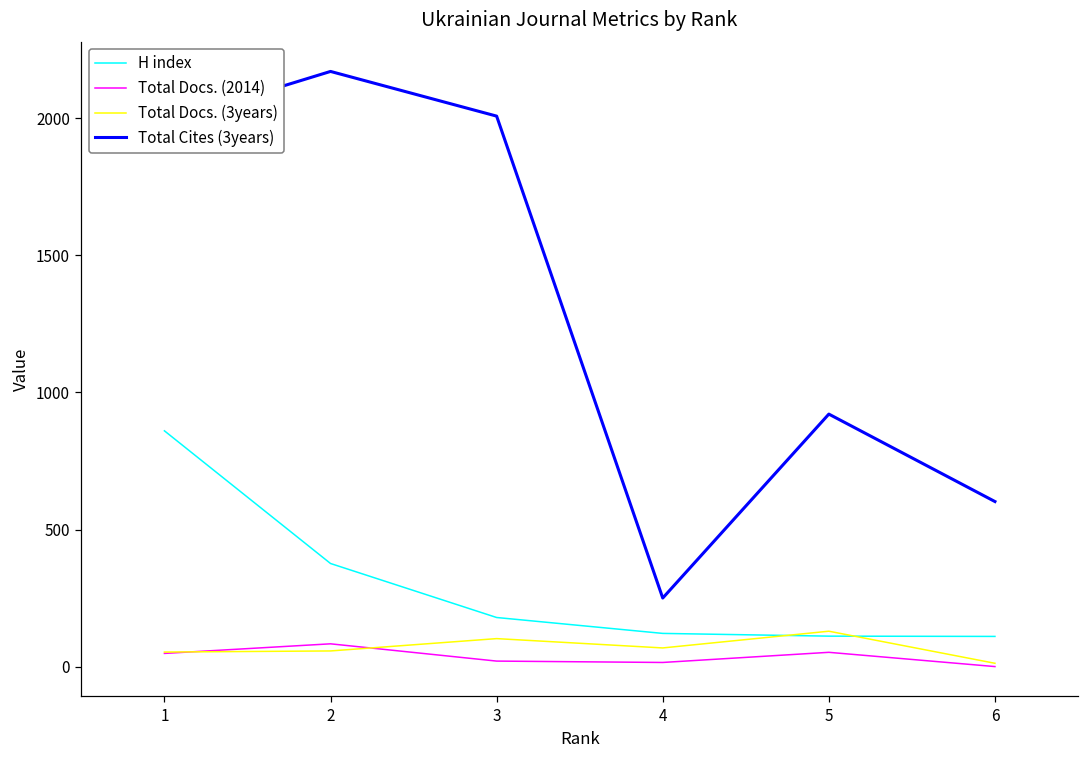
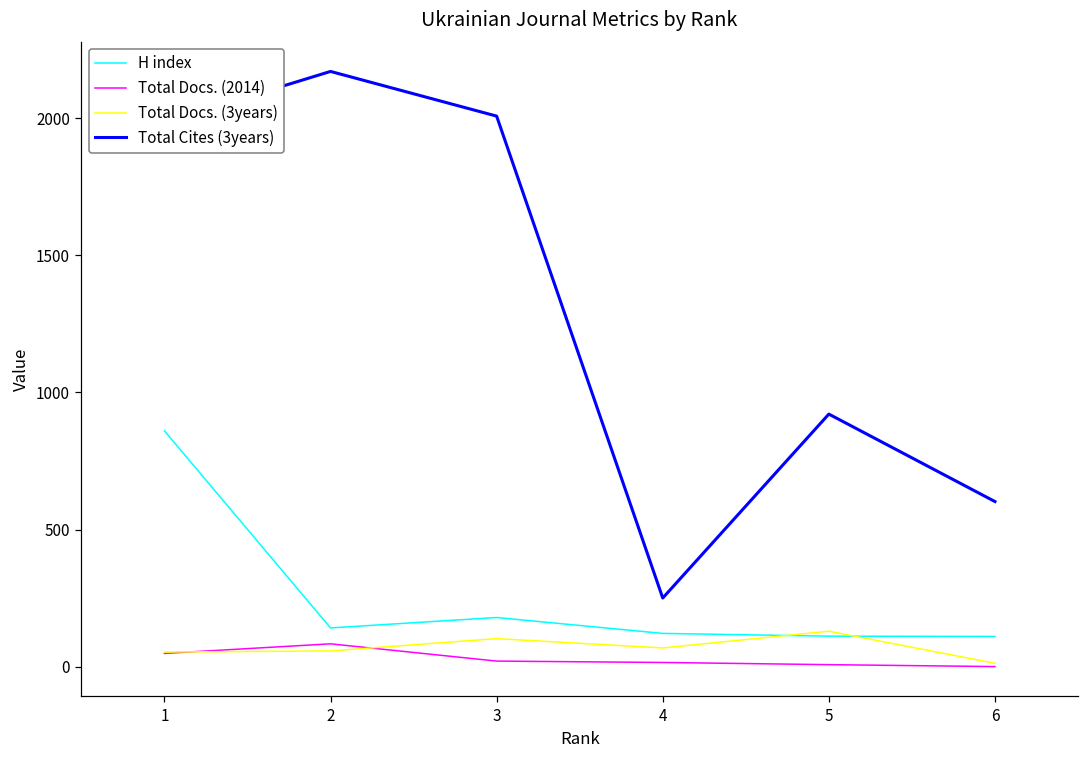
H index, 2: 380 -> 140
Total Docs. (2014), 5: 50 -> 10
